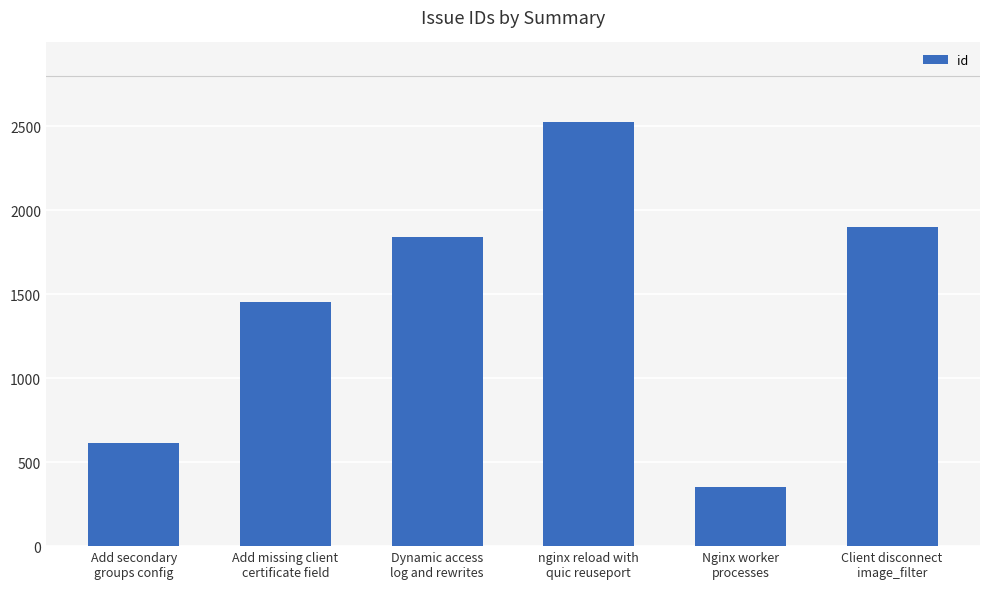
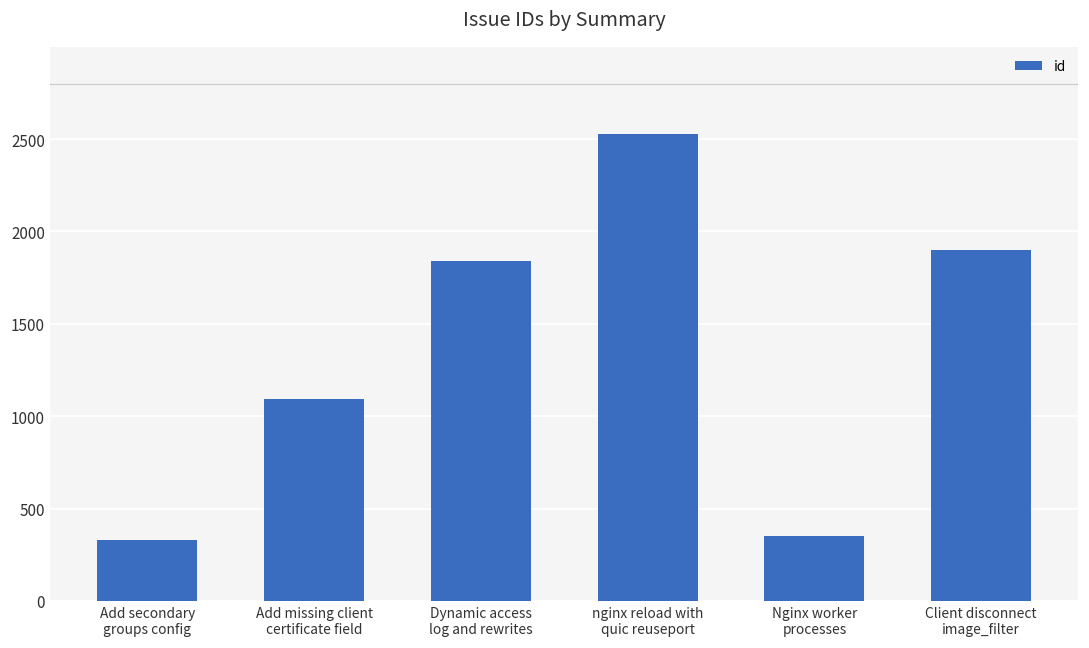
Add secondary groups config: 620 -> 330
Add missing client certificate field: 1460 -> 1090
